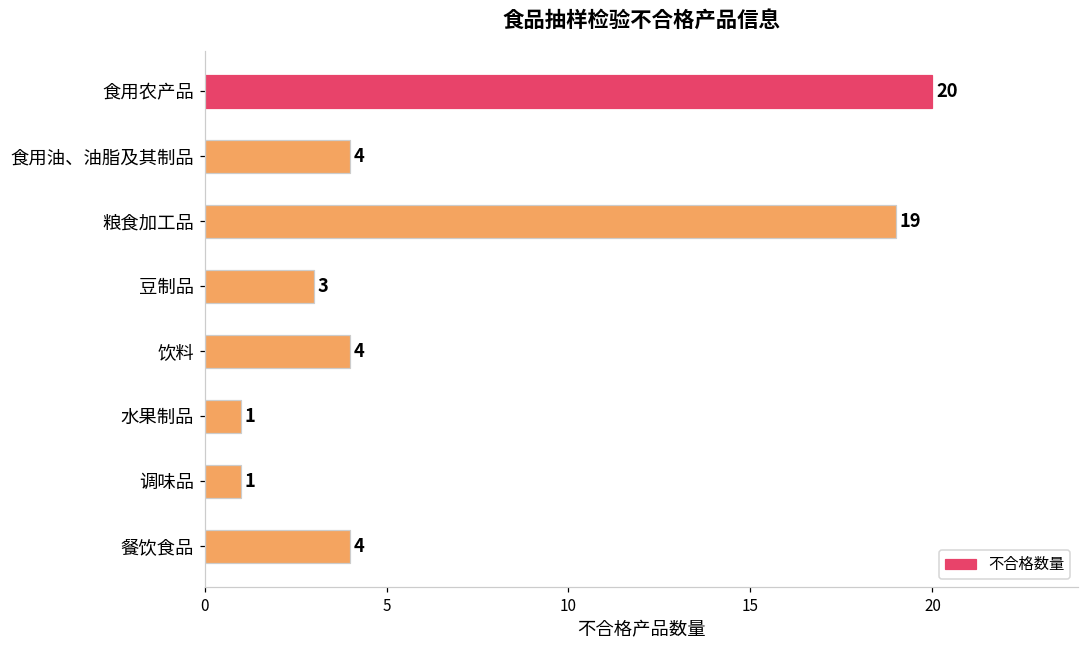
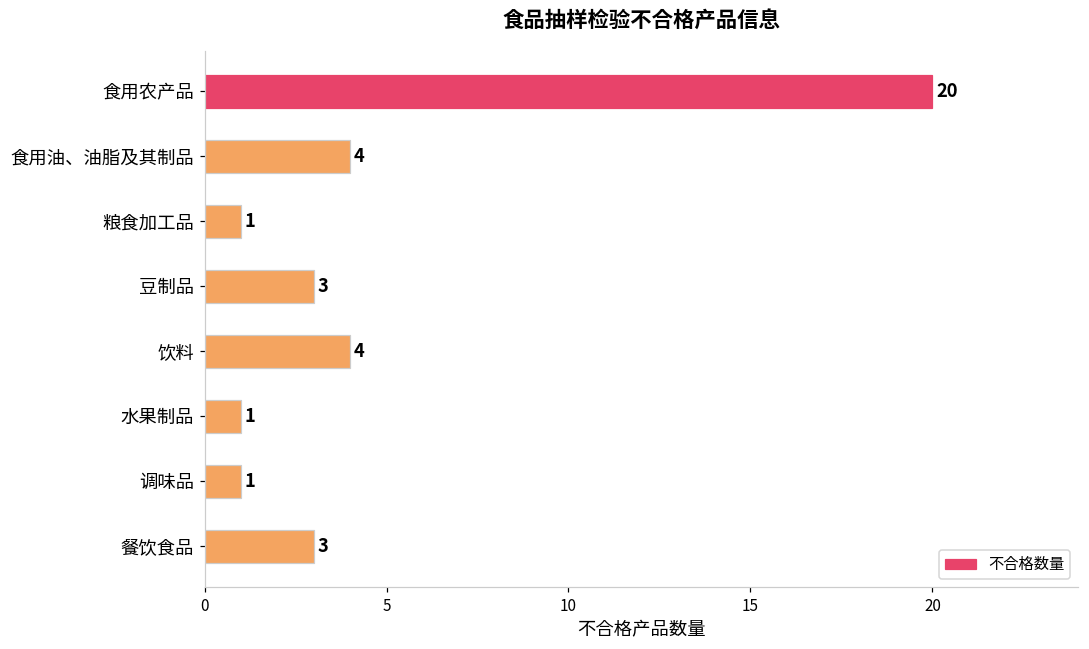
粮食加工品: 19 -> 1
餐饮食品: 4 -> 3
